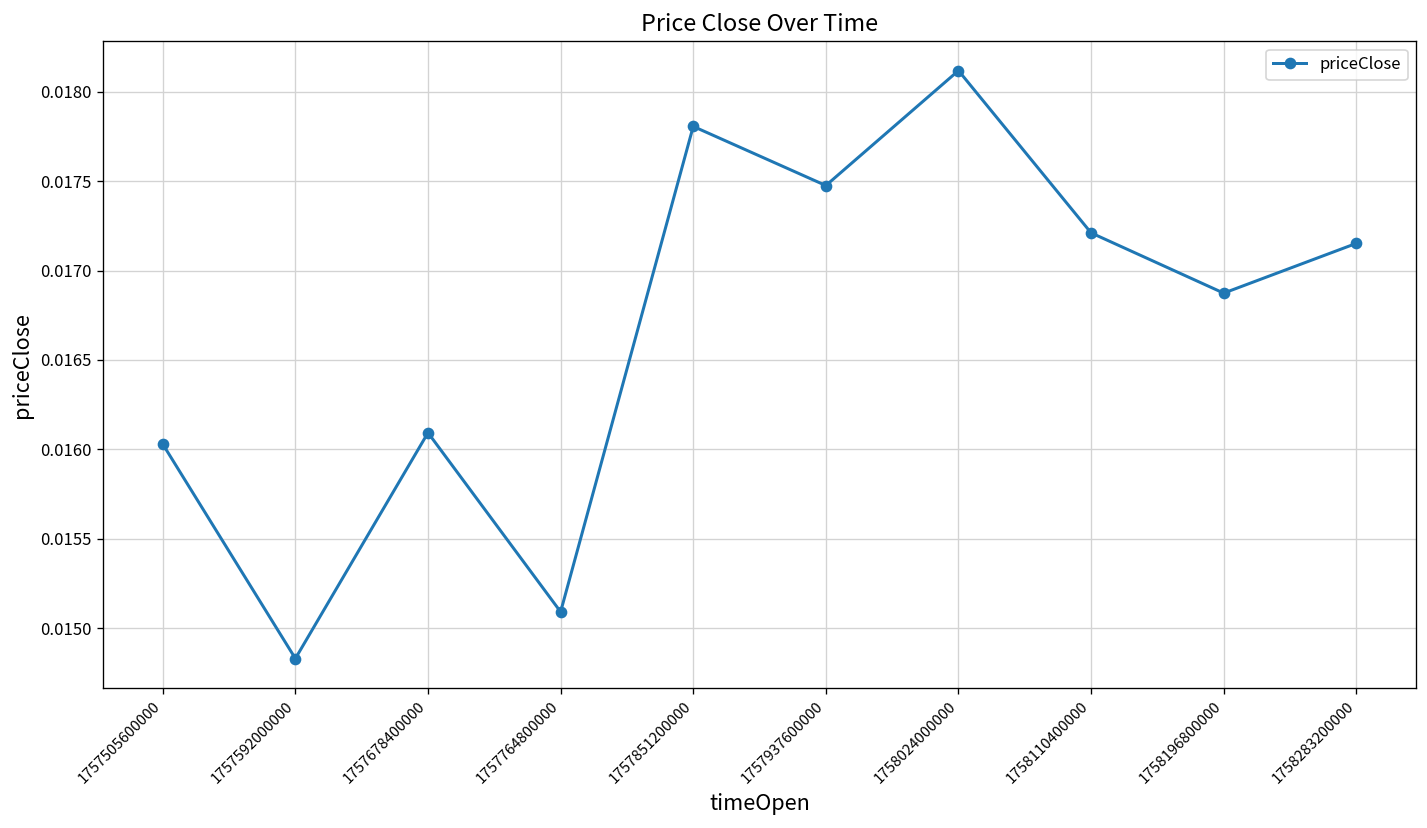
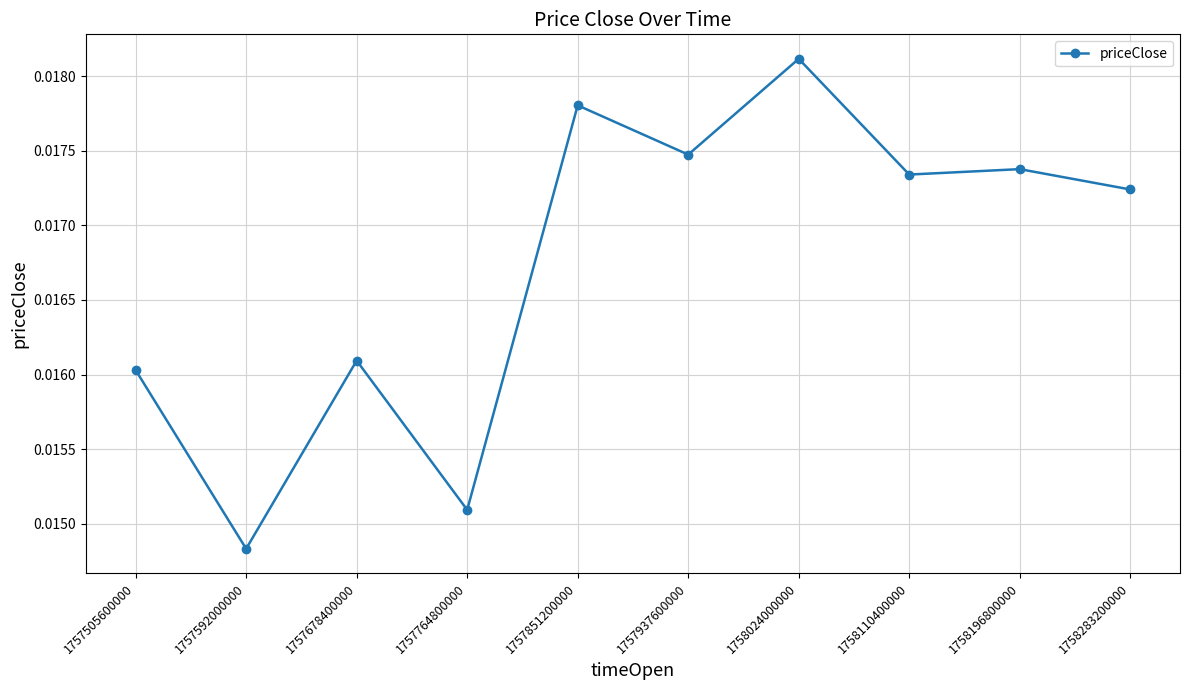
1758110400000: 0.01721 -> 0.01734
1758196800000: 0.01687 -> 0.01738
1758283200000: 0.01715 -> 0.01724
